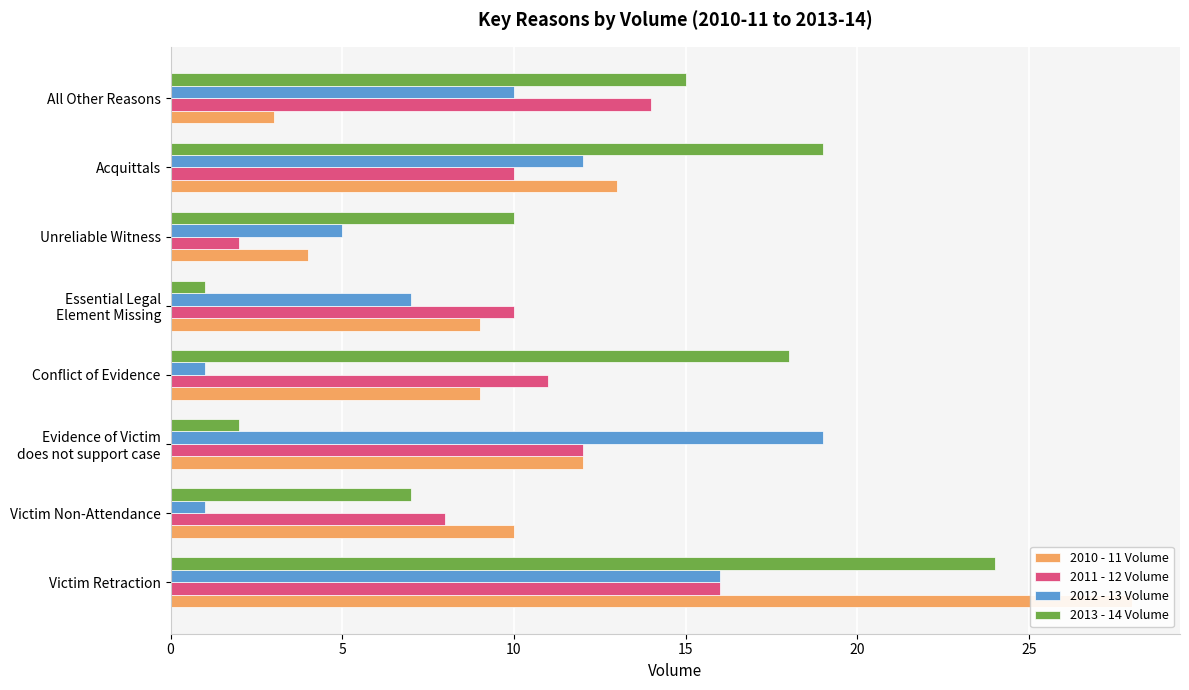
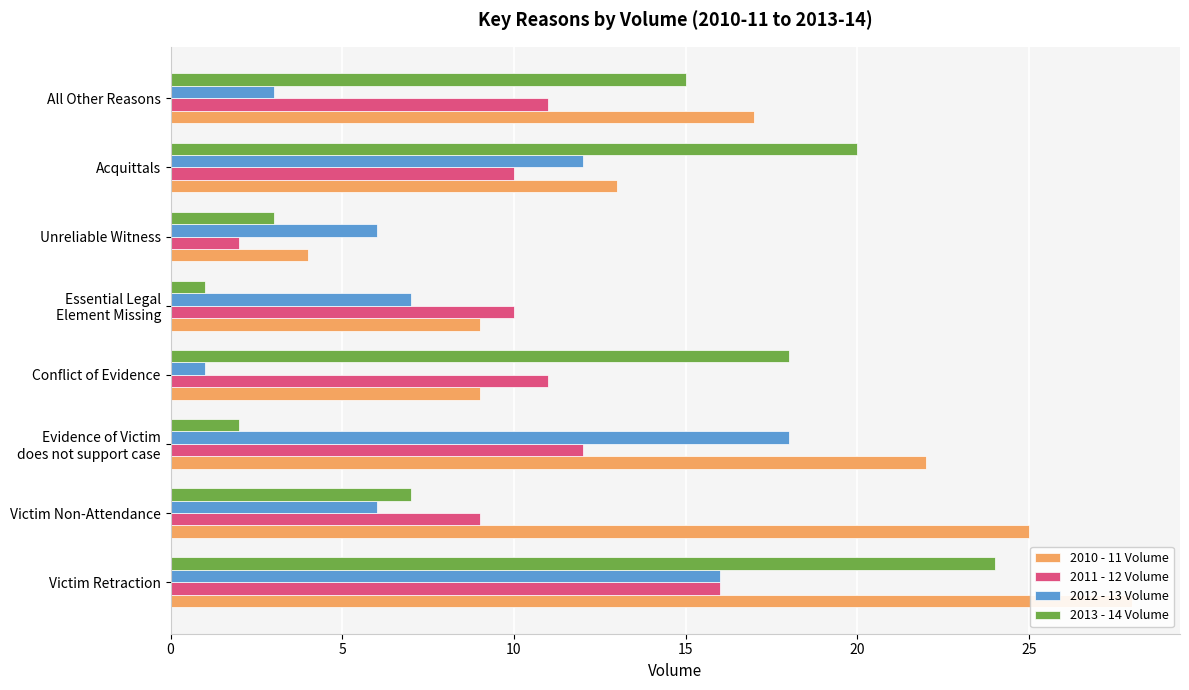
2012 - 13 Volume, All Other Reasons: 10 -> 3
2011 - 12 Volume, All Other Reasons: 14 -> 11
2010 - 11 Volume, All Other Reasons: 3 -> 17
2013 - 14 Volume, Acquittals: 19 -> 20
2013 - 14 Volume, Unreliable Witness: 10 -> 3
2012 - 13 Volume, Unreliable Witness: 5 -> 6
2012 - 13 Volume, Evidence of Victim does not support case: 19 -> 18
2010 - 11 Volume, Evidence of Victim does not support case: 12 -> 22
2012 - 13 Volume, Victim Non-Attendance: 1 -> 6
2011 - 12 Volume, Victim Non-Attendance: 8 -> 9
2010 - 11 Volume, Victim Non-Attendance: 10 -> 25
